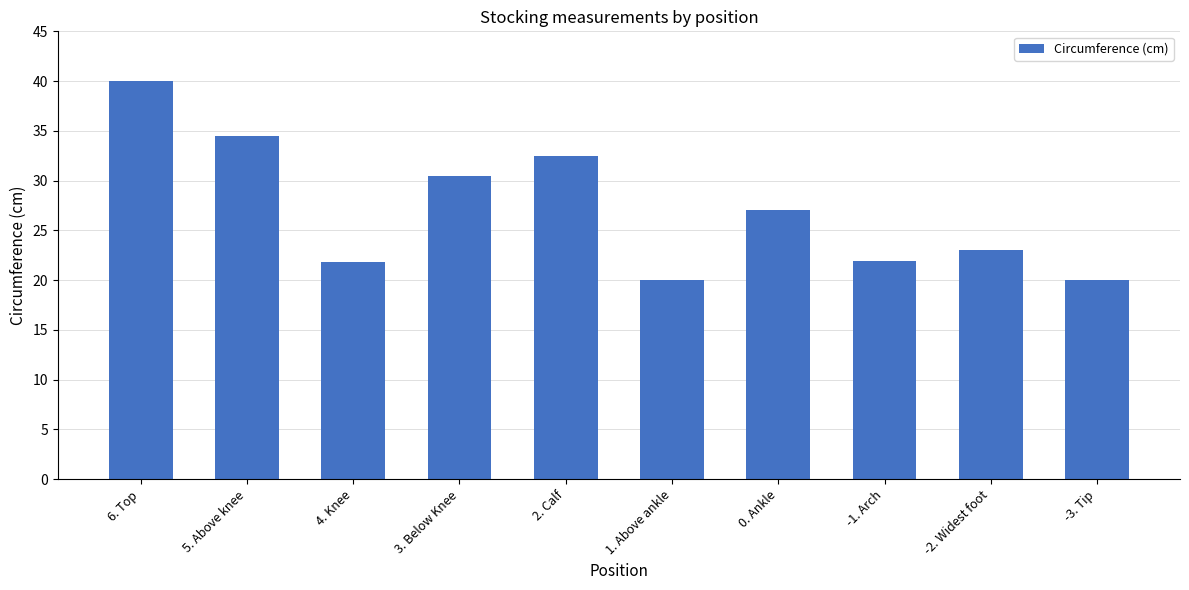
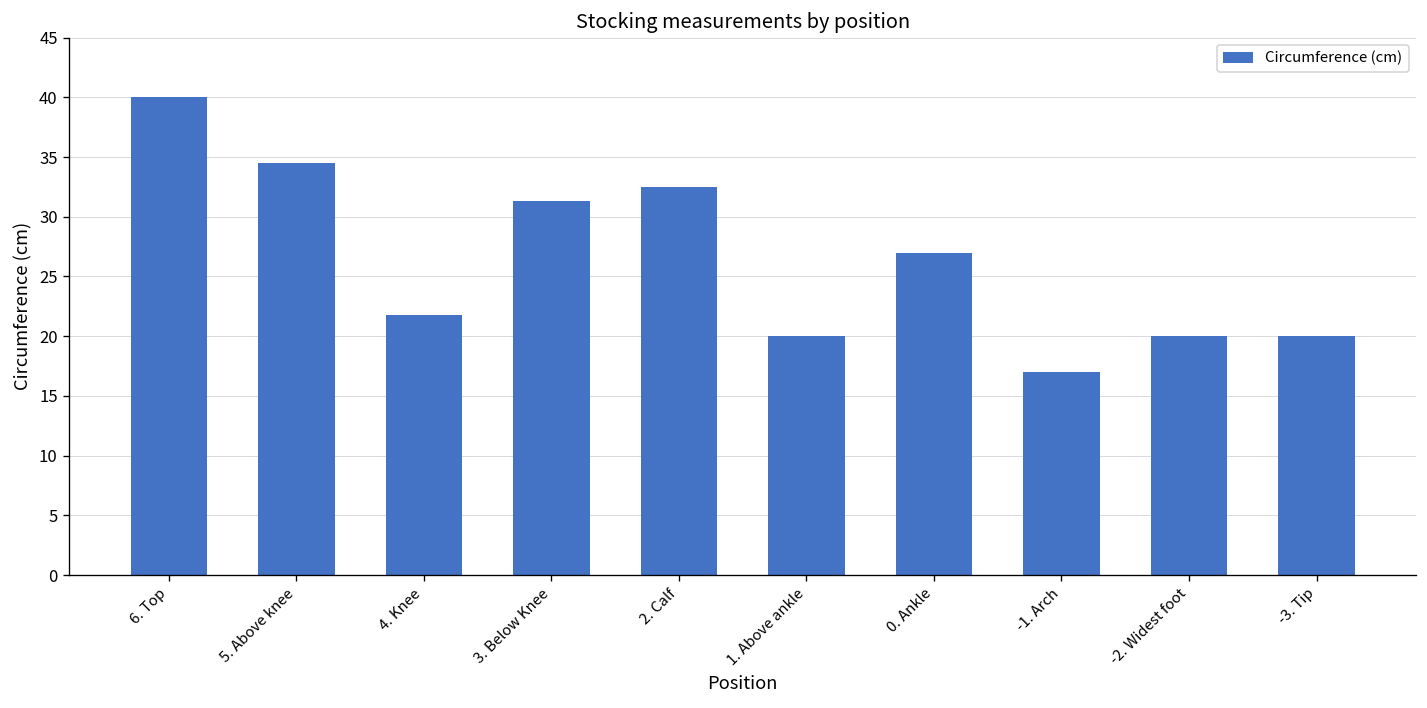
3. Below Knee: 30.5 -> 31.3
-1. Arch: 22 -> 17
-2. Widest foot: 23 -> 20
